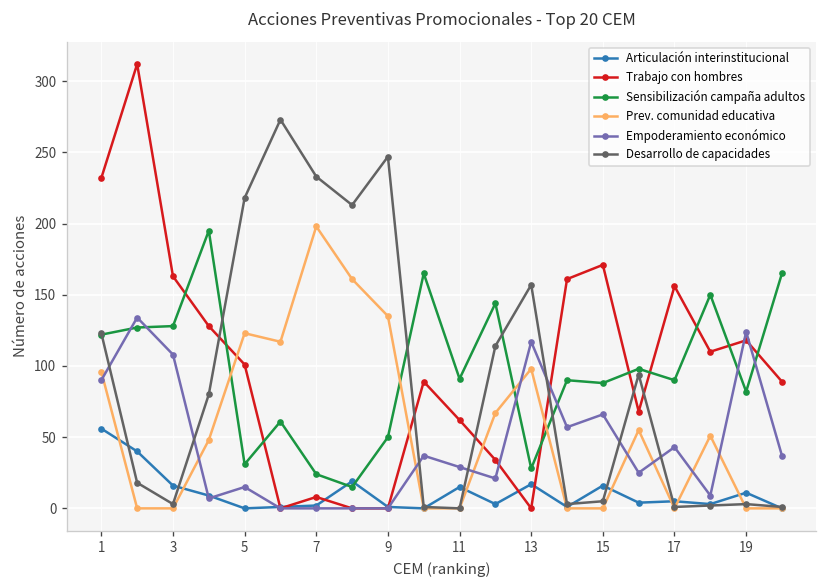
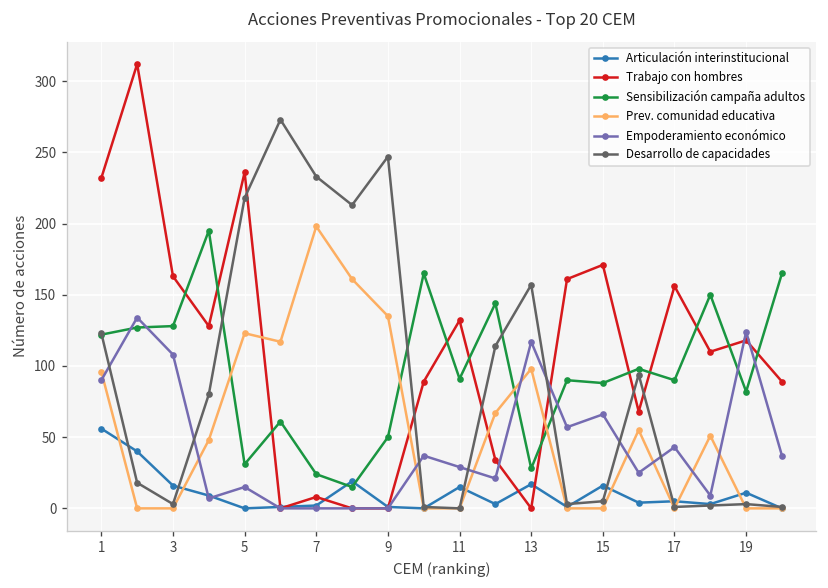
Trabajo con hombres, 5: 101 -> 236
Trabajo con hombres, 11: 62 -> 132
